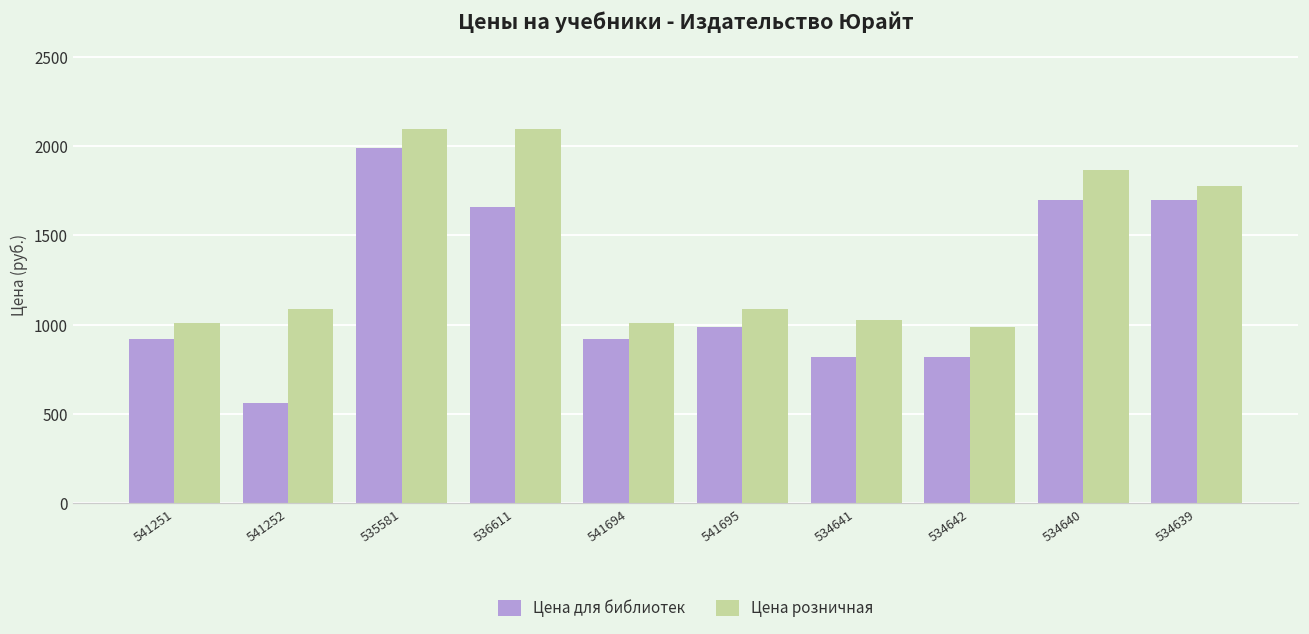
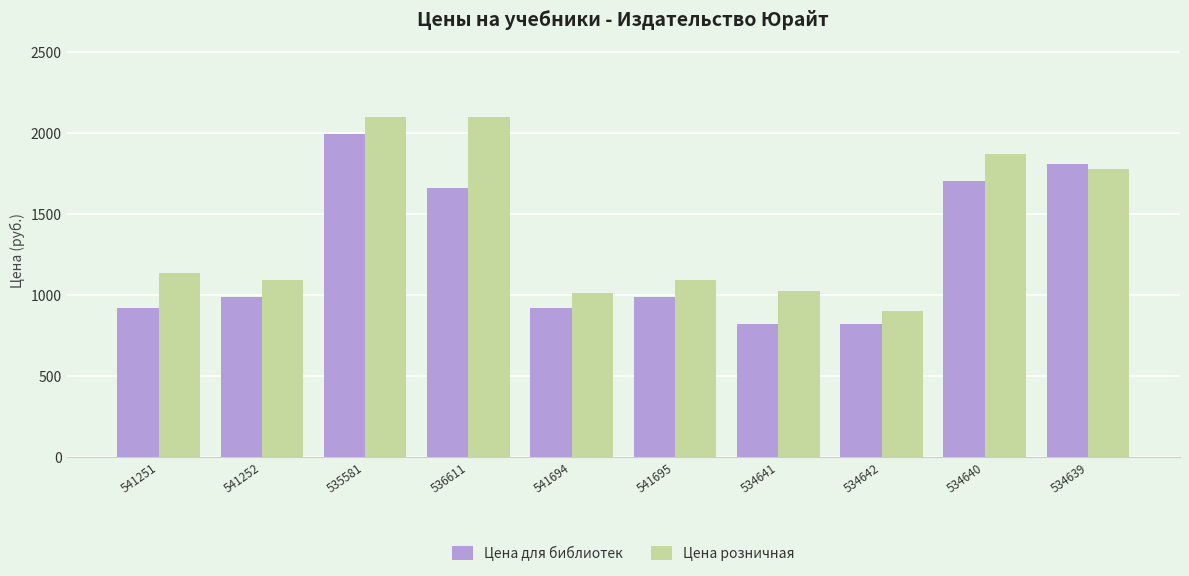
Цена розничная, 541251: 1010 -> 1130
Цена для библиотек, 541252: 560 -> 990
Цена розничная, 534642: 990 -> 900
Цена для библиотек, 534639: 1700 -> 1810
